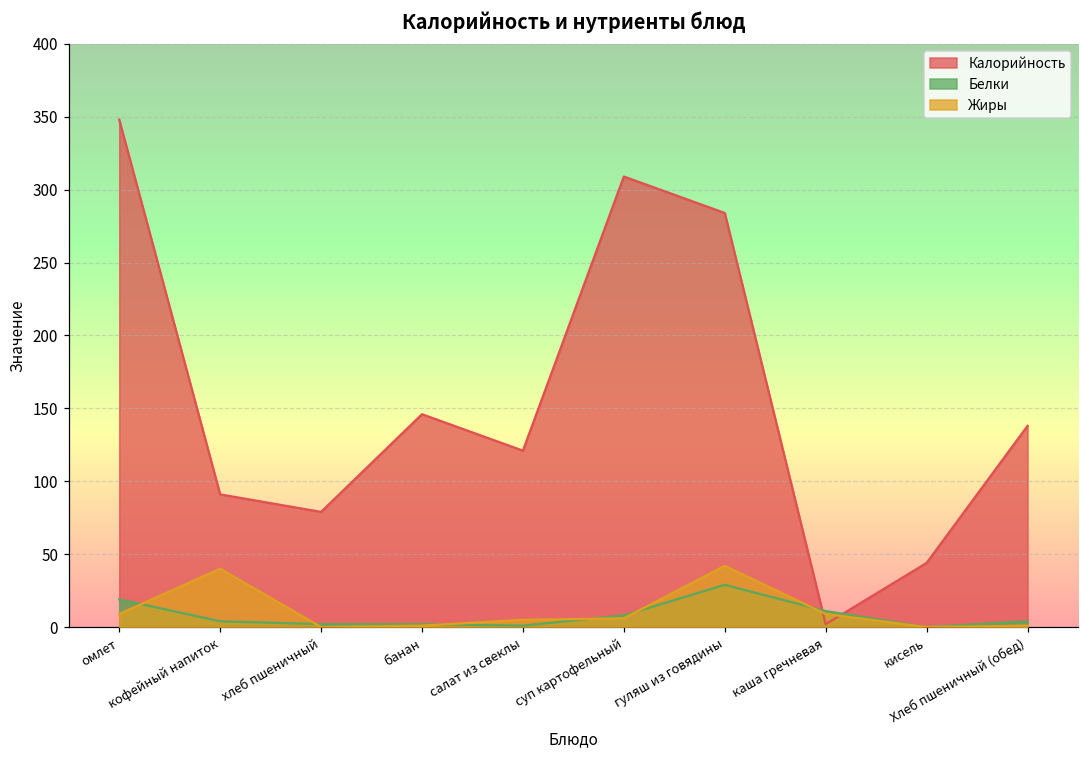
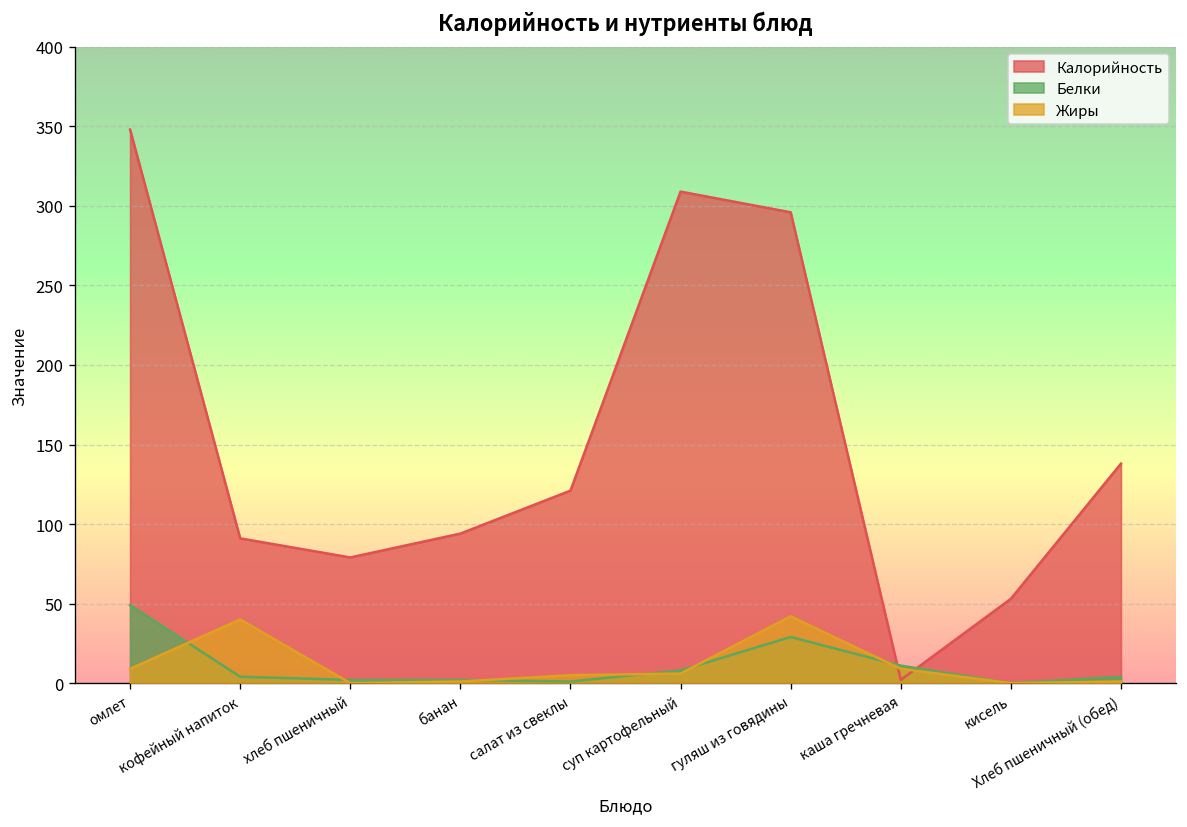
Белки, омлет: 19 -> 49
Калорийность, банан: 146 -> 94
Калорийность, гуляш из говядины: 284 -> 296
Калорийность, кисель: 44 -> 53
